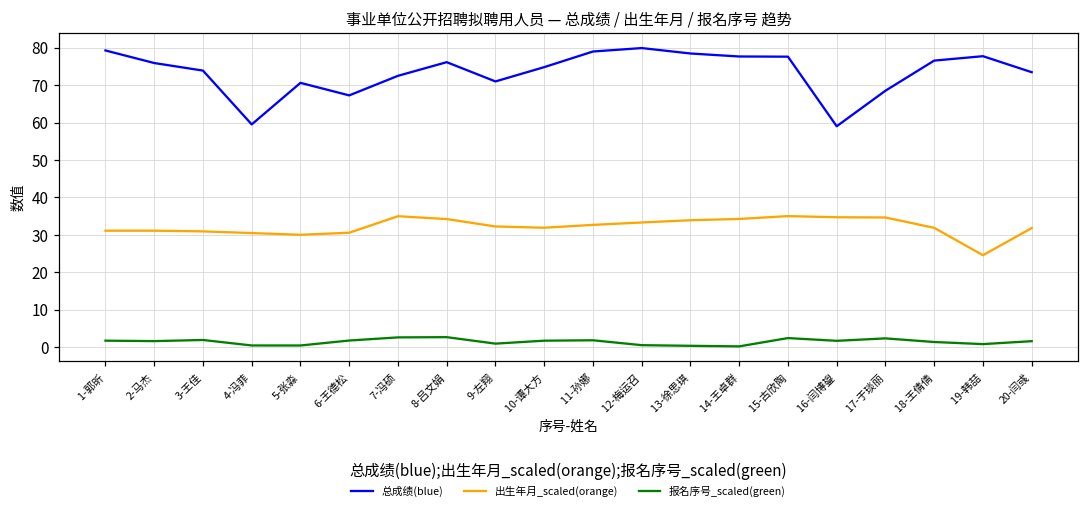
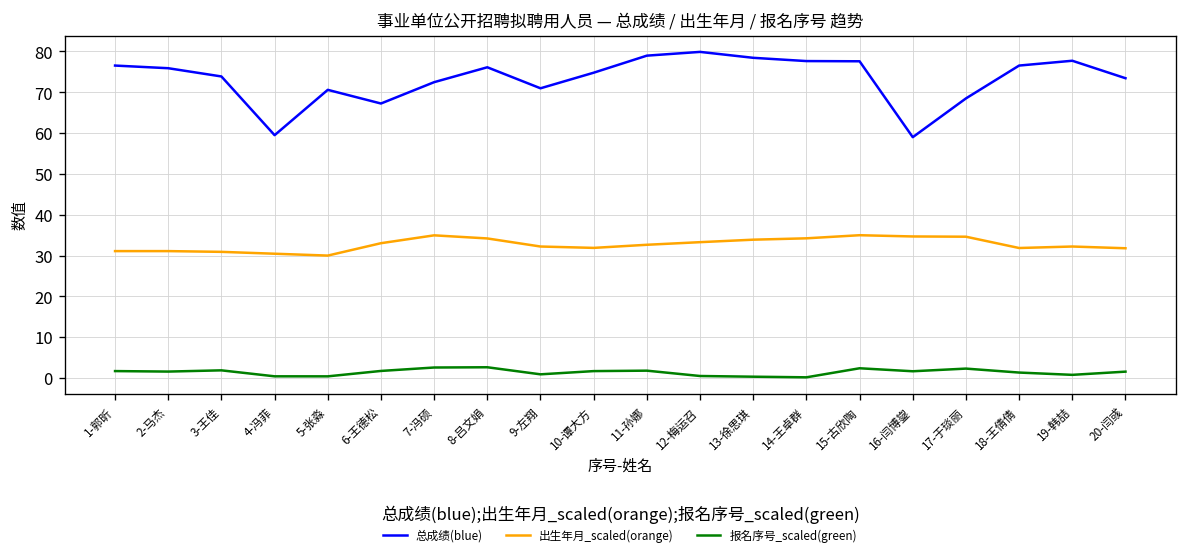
总成绩(blue), 1-郭昕: 79 -> 77
出生年月_scaled(orange), 6-王德松: 31 -> 33
出生年月_scaled(orange), 19-韩喆: 25 -> 32
